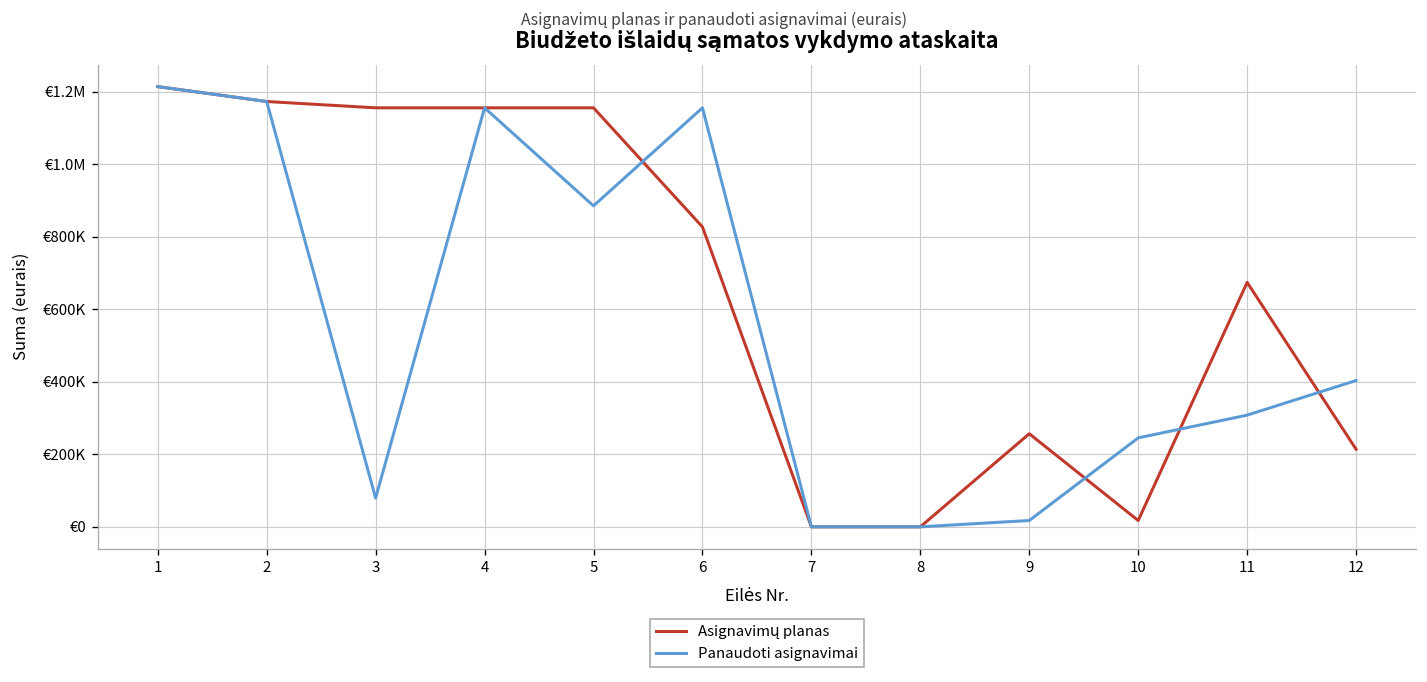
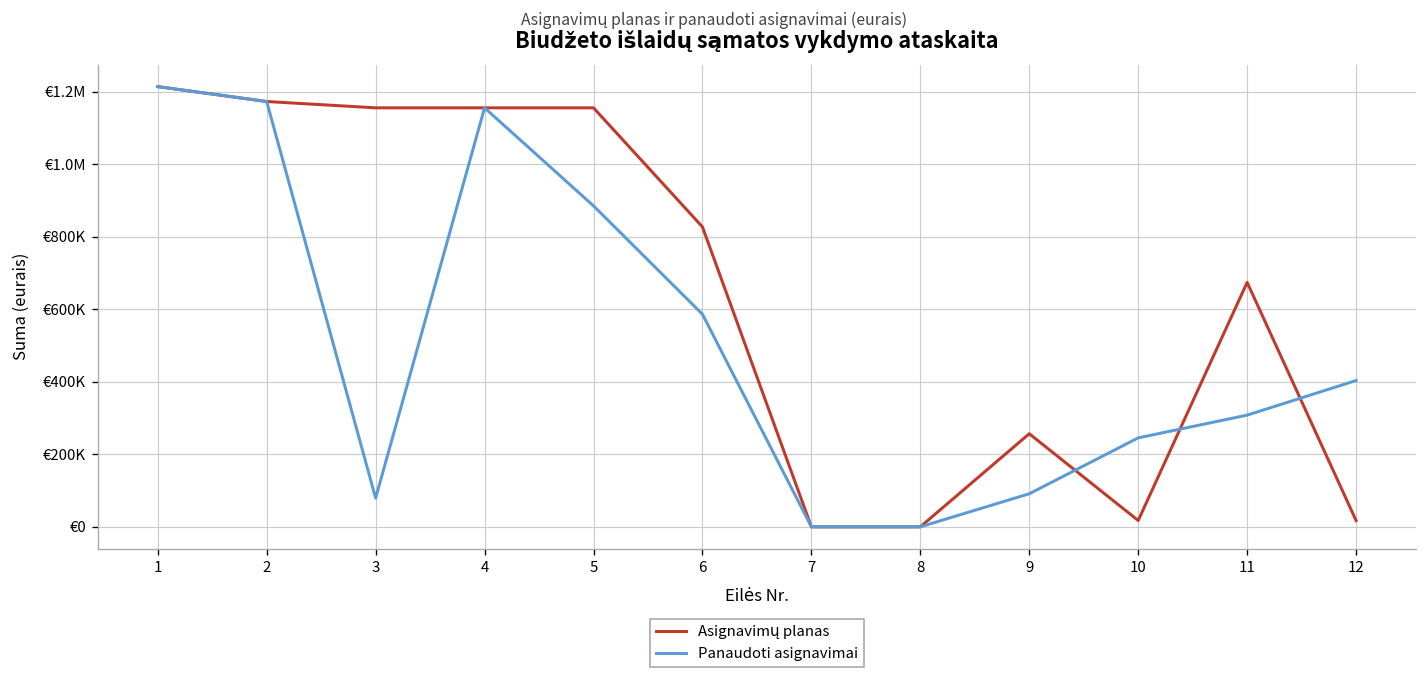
Panaudoti asignavimai, 6: €1160000 -> €590000
Panaudoti asignavimai, 9: €20000 -> €90000
Asignavimų planas, 12: €210000 -> €20000
